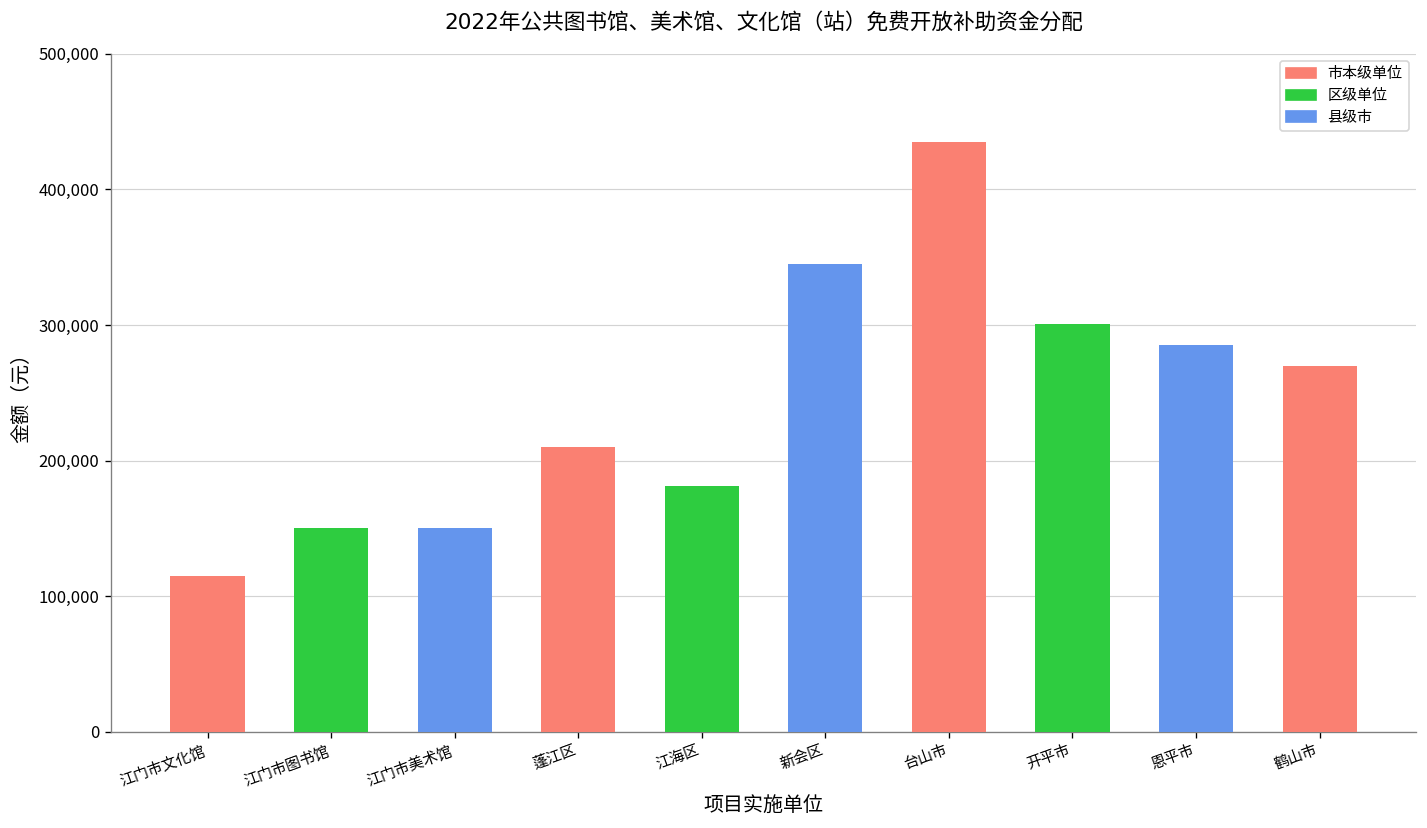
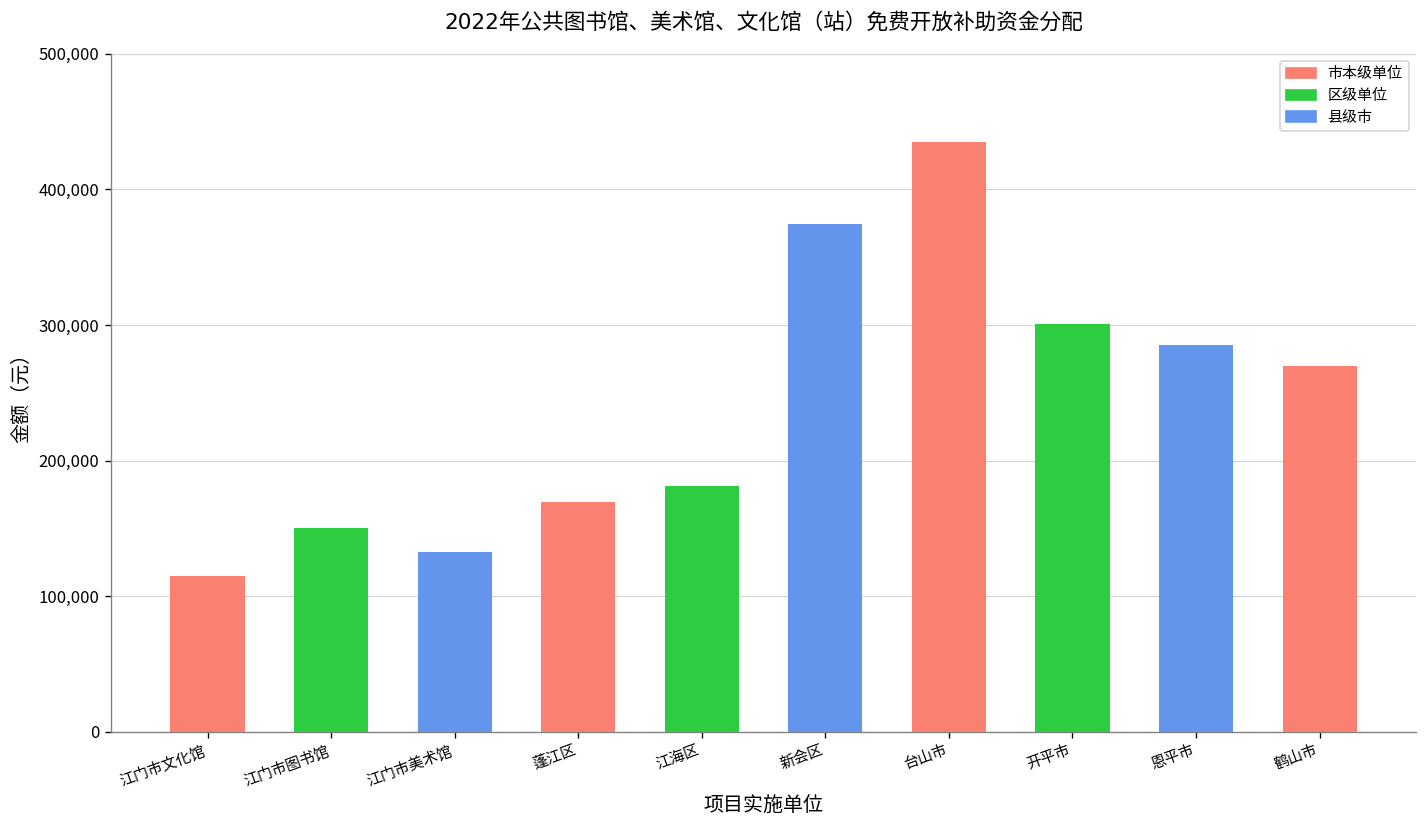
江门市美术馆: 150,000 -> 133,000
蓬江区: 210,000 -> 169,000
新会区: 345,000 -> 375,000
